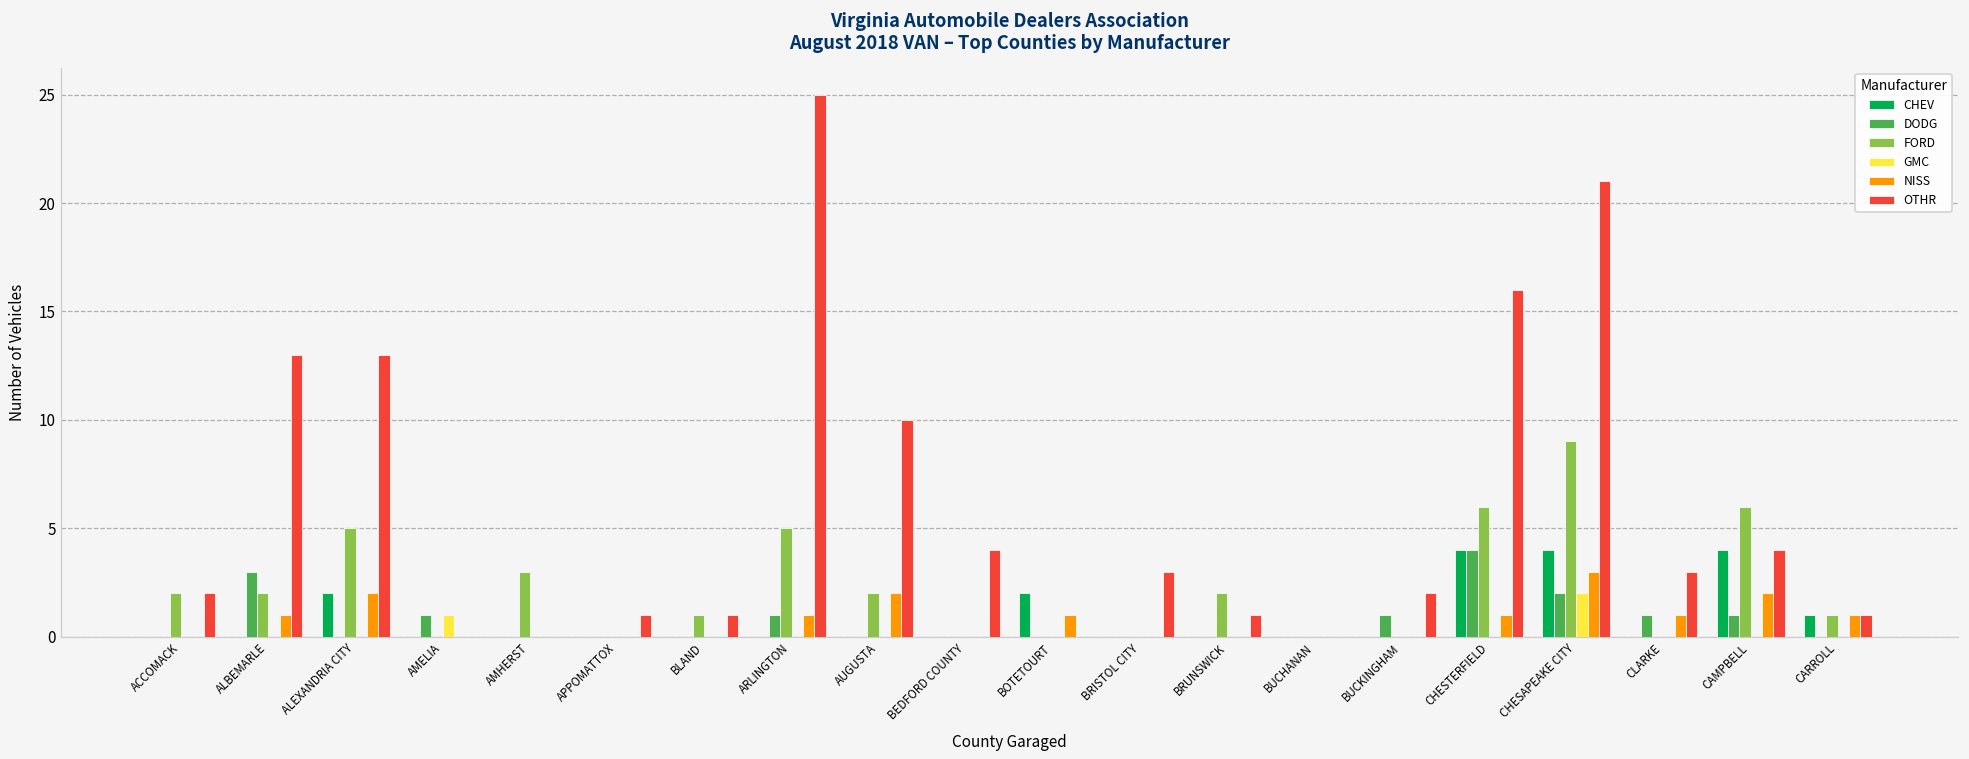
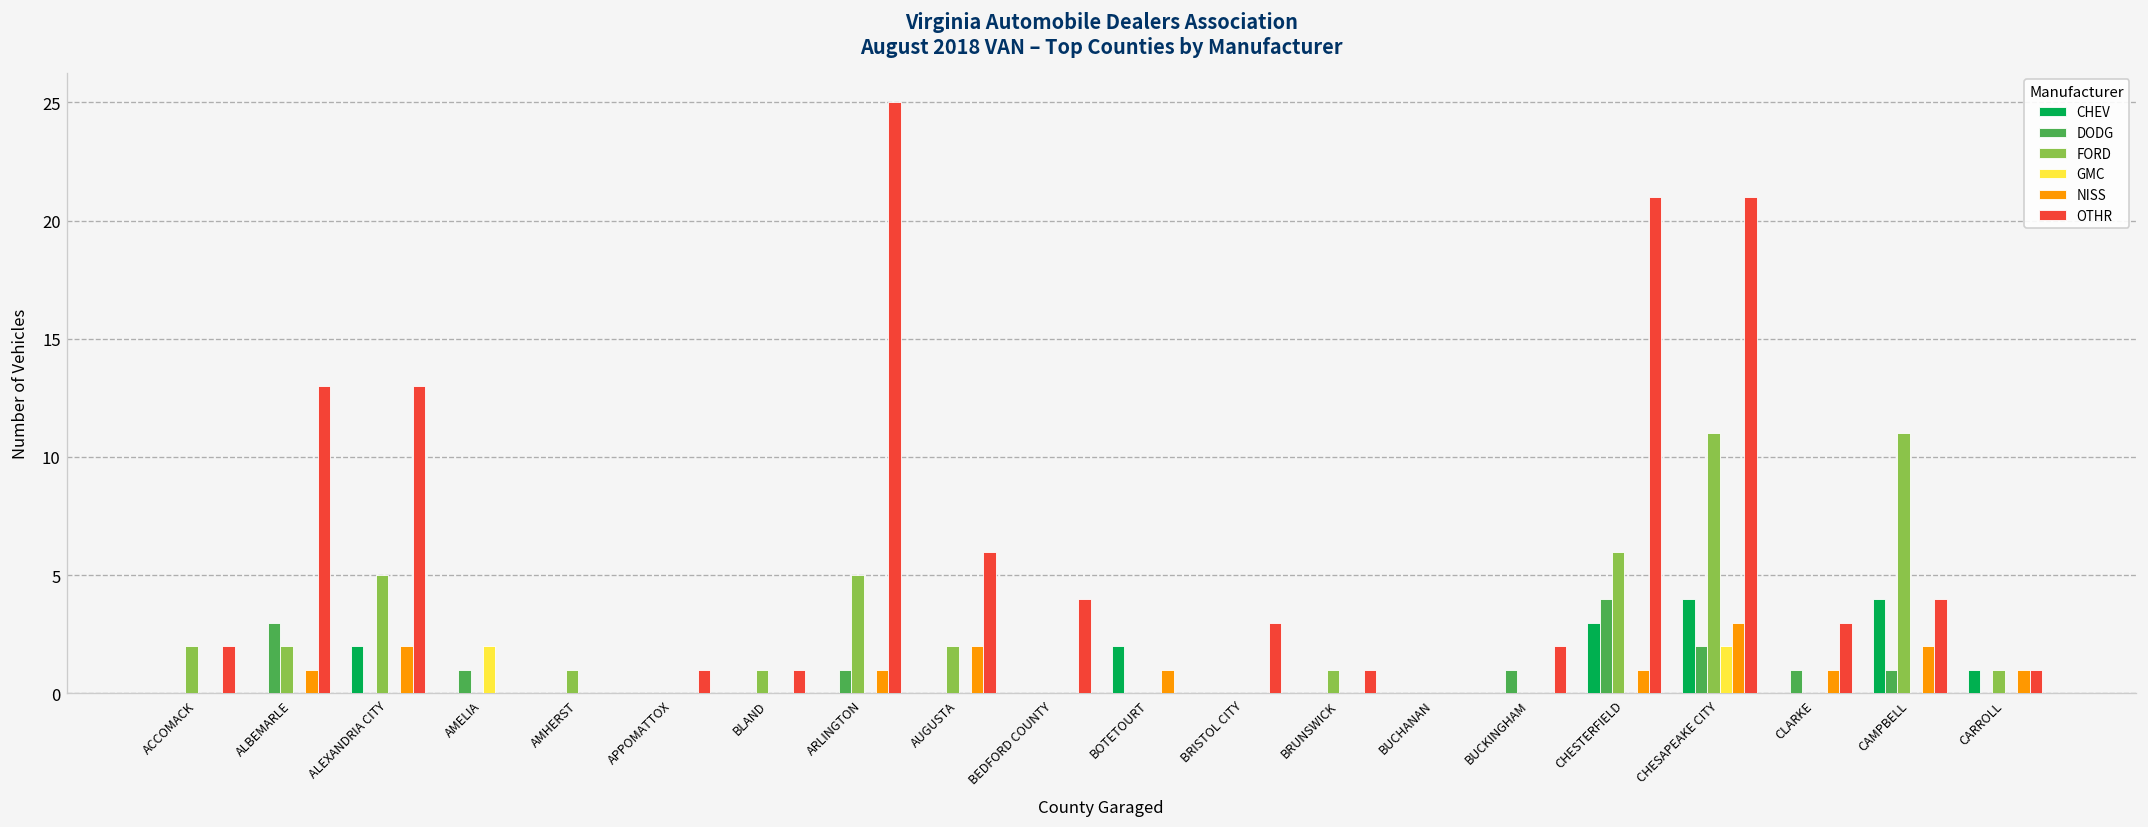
GMC, AMELIA: 1 -> 2
FORD, AMHERST: 3 -> 1
OTHR, AUGUSTA: 10 -> 6
FORD, BRUNSWICK: 2 -> 1
CHEV, CHESTERFIELD: 4 -> 3
OTHR, CHESTERFIELD: 16 -> 21
FORD, CHESAPEAKE CITY: 9 -> 11
FORD, CAMPBELL: 6 -> 11
